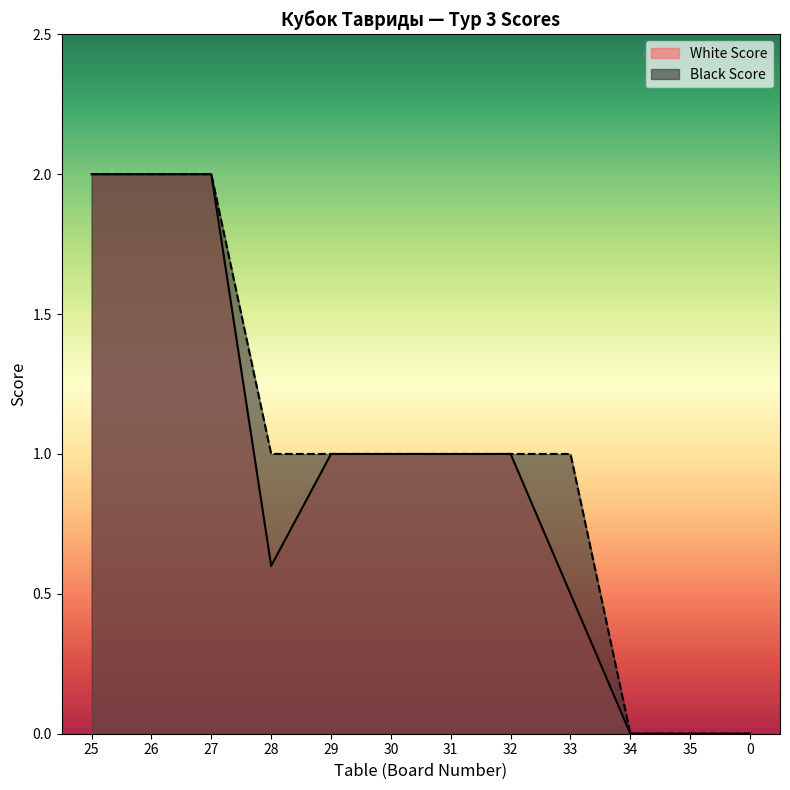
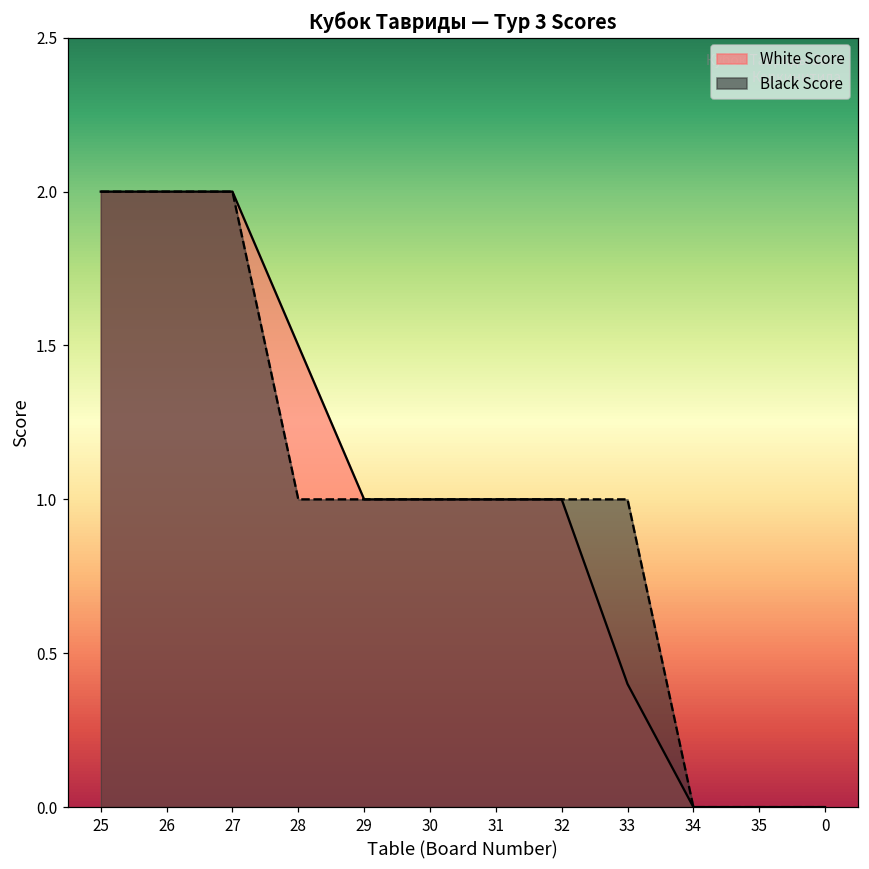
White Score, 28: 0.6 -> 1.5
White Score, 33: 0.5 -> 0.4
